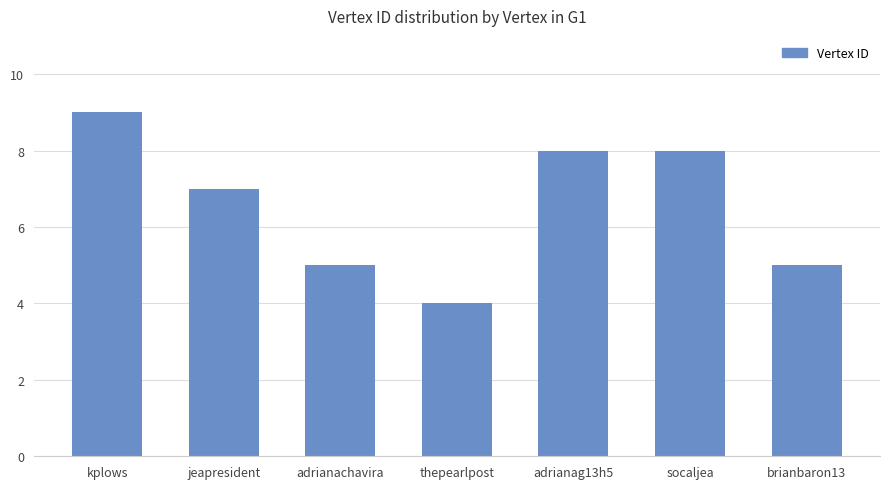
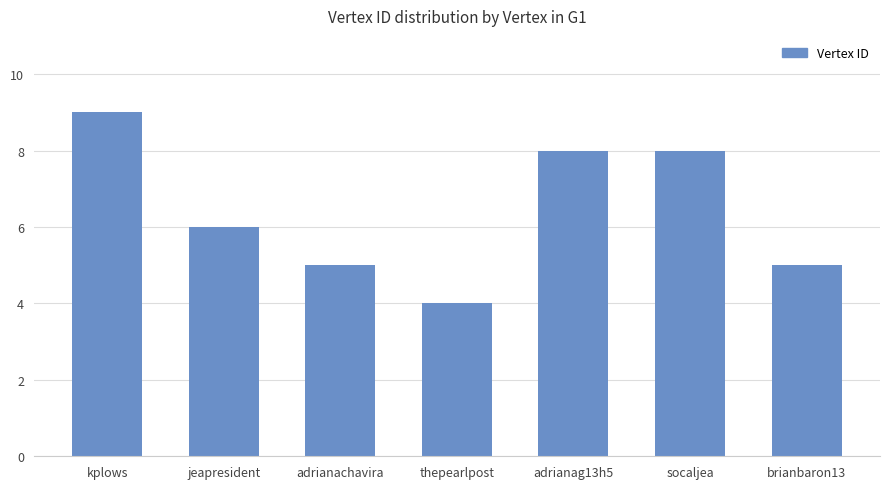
jeapresident: 7 -> 6
